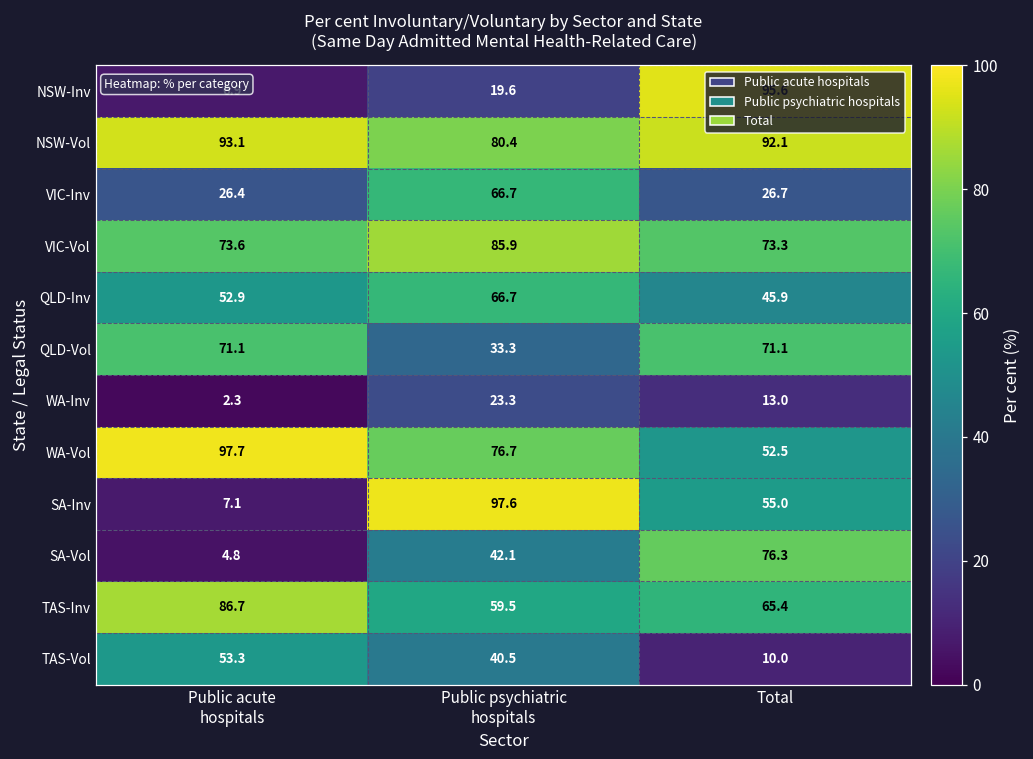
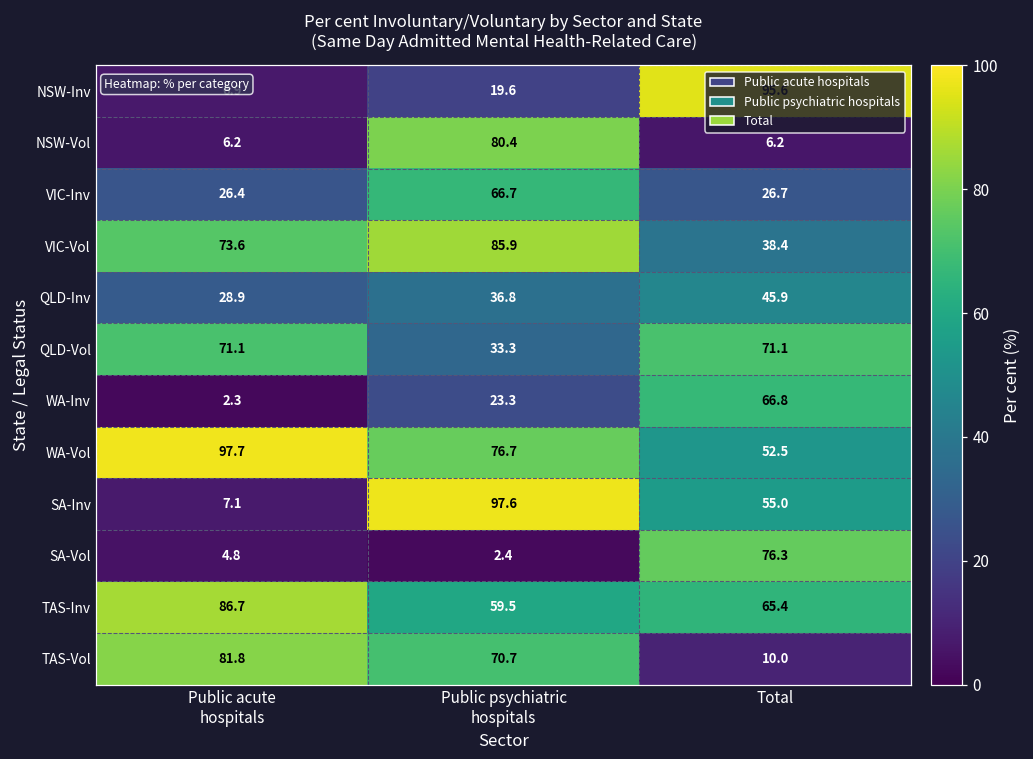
NSW-Vol, Public acute hospitals: 93.1 -> 6.2
NSW-Vol, Total: 92.1 -> 6.2
VIC-Vol, Total: 73.3 -> 38.4
QLD-Inv, Public acute hospitals: 52.9 -> 28.9
QLD-Inv, Public psychiatric hospitals: 66.7 -> 36.8
WA-Inv, Total: 13.0 -> 66.8
SA-Vol, Public psychiatric hospitals: 42.1 -> 2.4
TAS-Vol, Public acute hospitals: 53.3 -> 81.8
TAS-Vol, Public psychiatric hospitals: 40.5 -> 70.7
